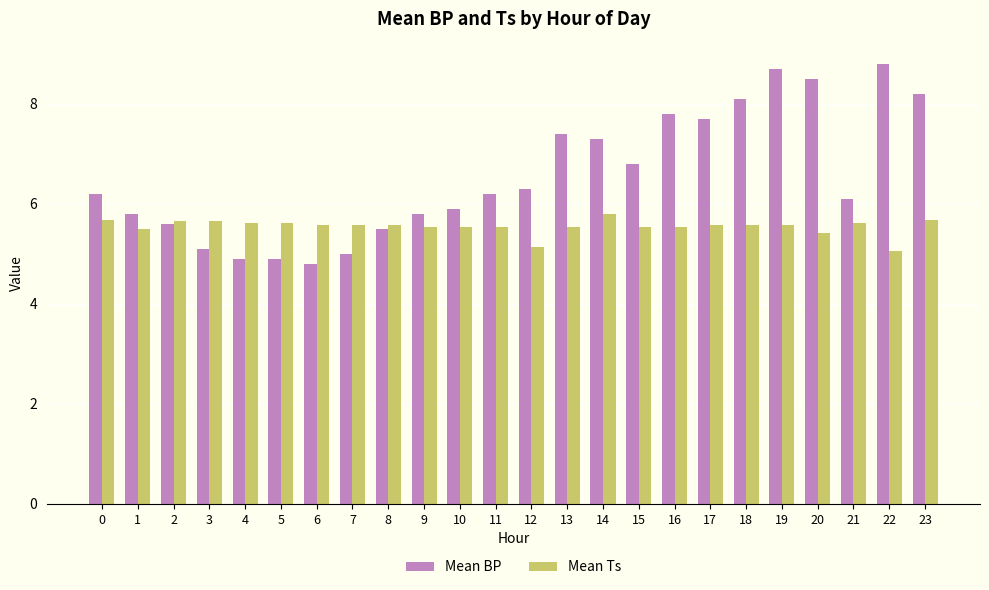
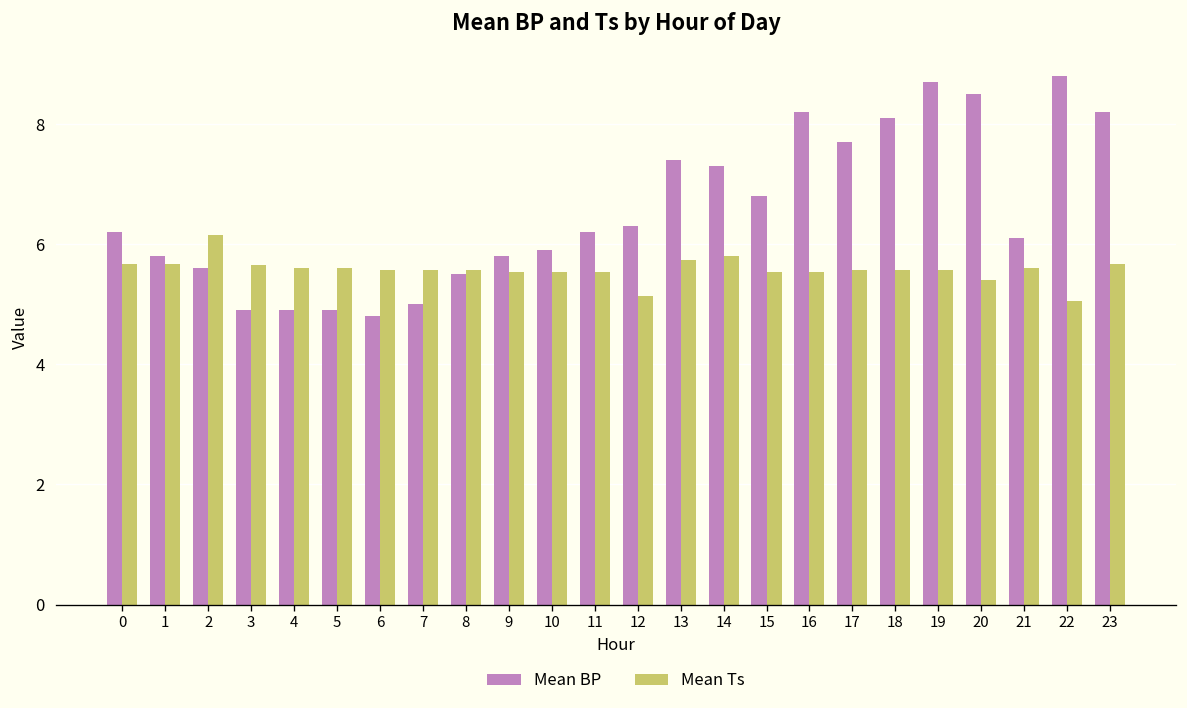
Mean Ts, 1: 5.5 -> 5.7
Mean Ts, 2: 5.7 -> 6.2
Mean BP, 3: 5.1 -> 4.9
Mean Ts, 13: 5.5 -> 5.7
Mean BP, 16: 7.8 -> 8.2
